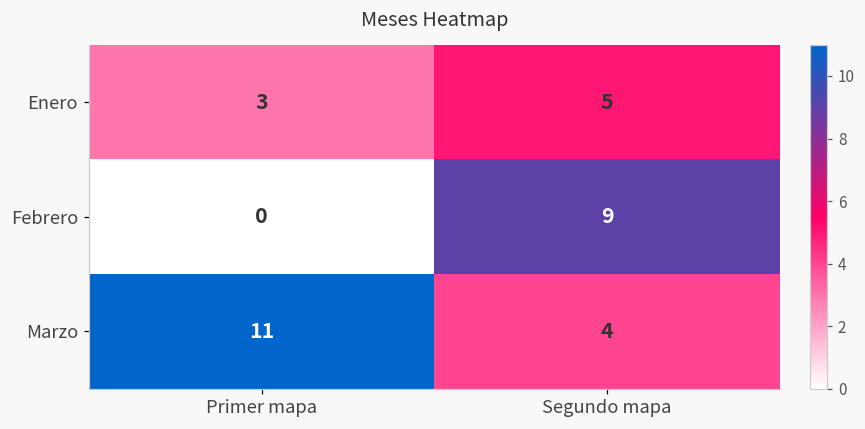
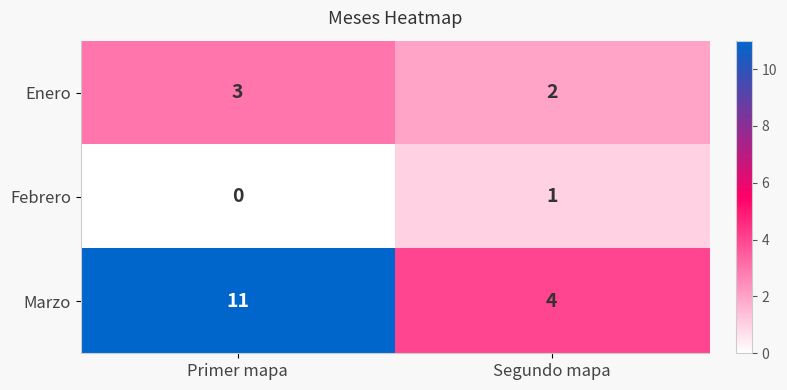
Enero, Segundo mapa: 5 -> 2
Febrero, Segundo mapa: 9 -> 1
